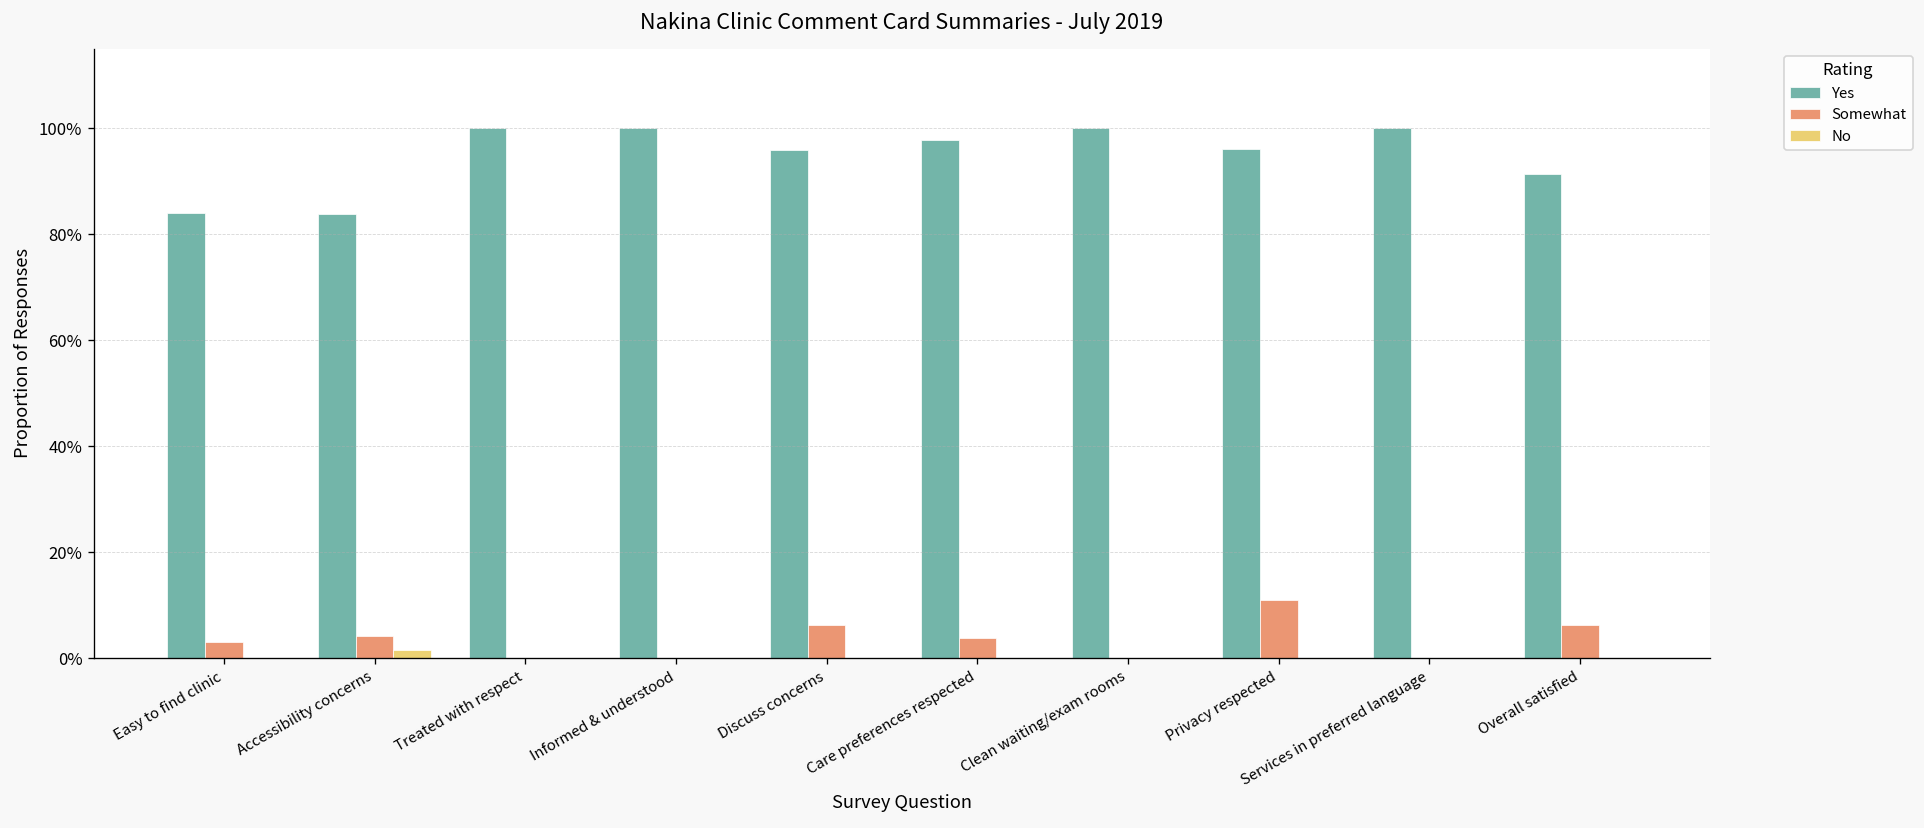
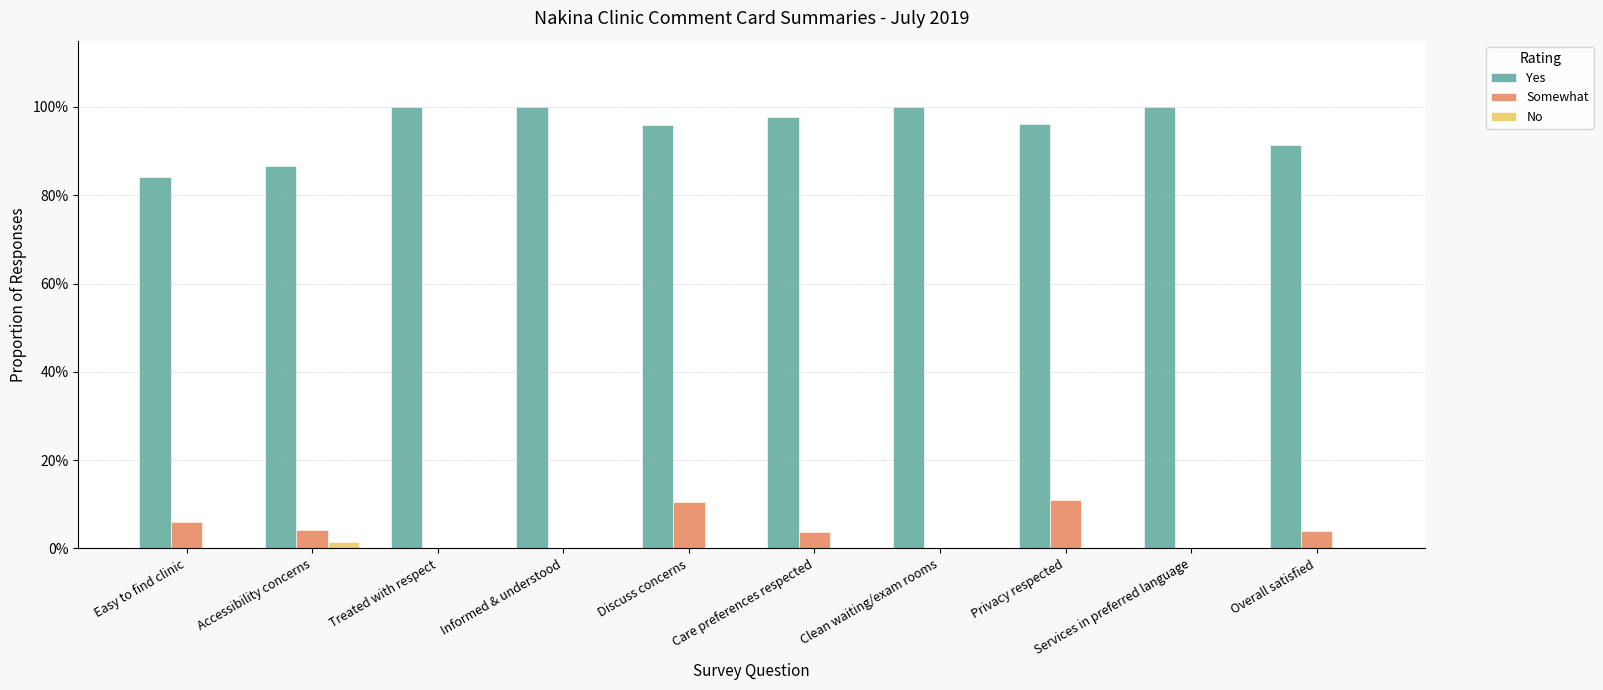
Somewhat, Easy to find clinic: 3% -> 6%
Yes, Accessibility concerns: 84% -> 87%
Somewhat, Discuss concerns: 6% -> 11%
Somewhat, Overall satisfied: 6% -> 4%
